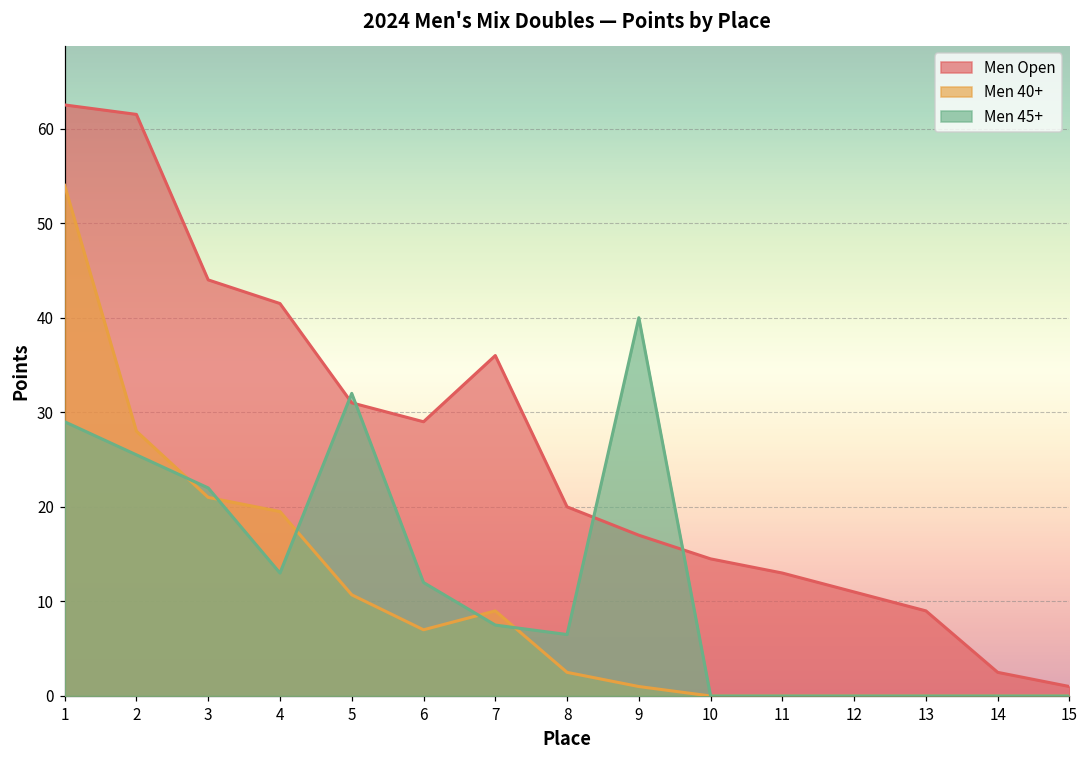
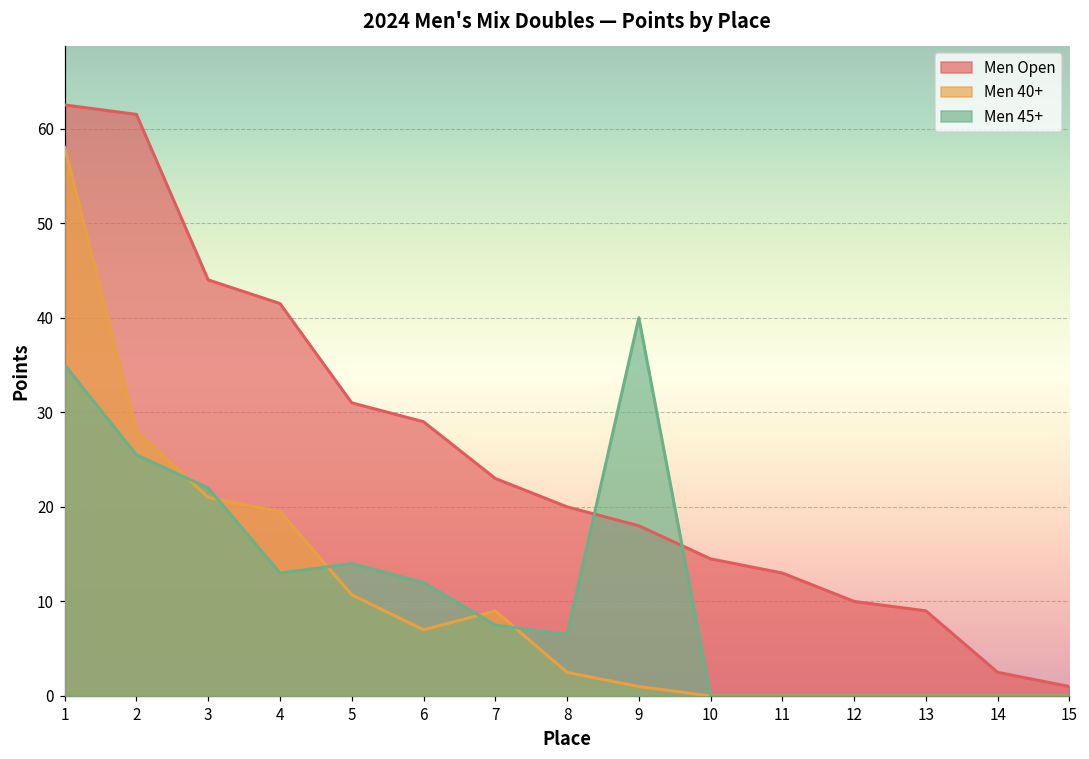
Men 40+, 1: 54 -> 58
Men 45+, 1: 29 -> 35
Men 45+, 5: 32 -> 14
Men Open, 7: 36 -> 23
Men Open, 9: 17 -> 18
Men Open, 12: 11 -> 10
